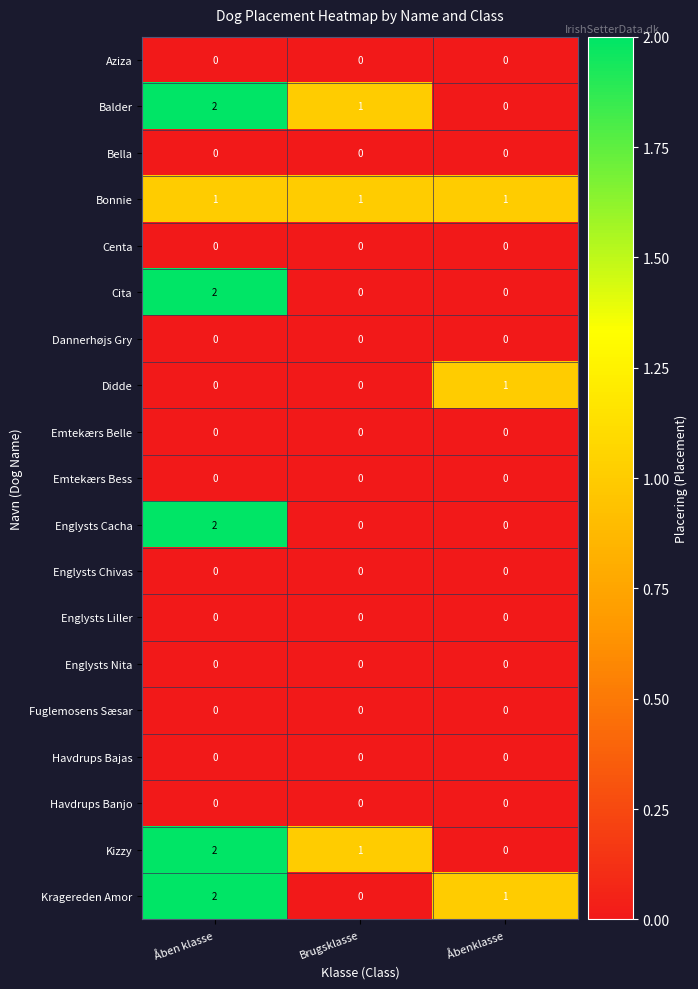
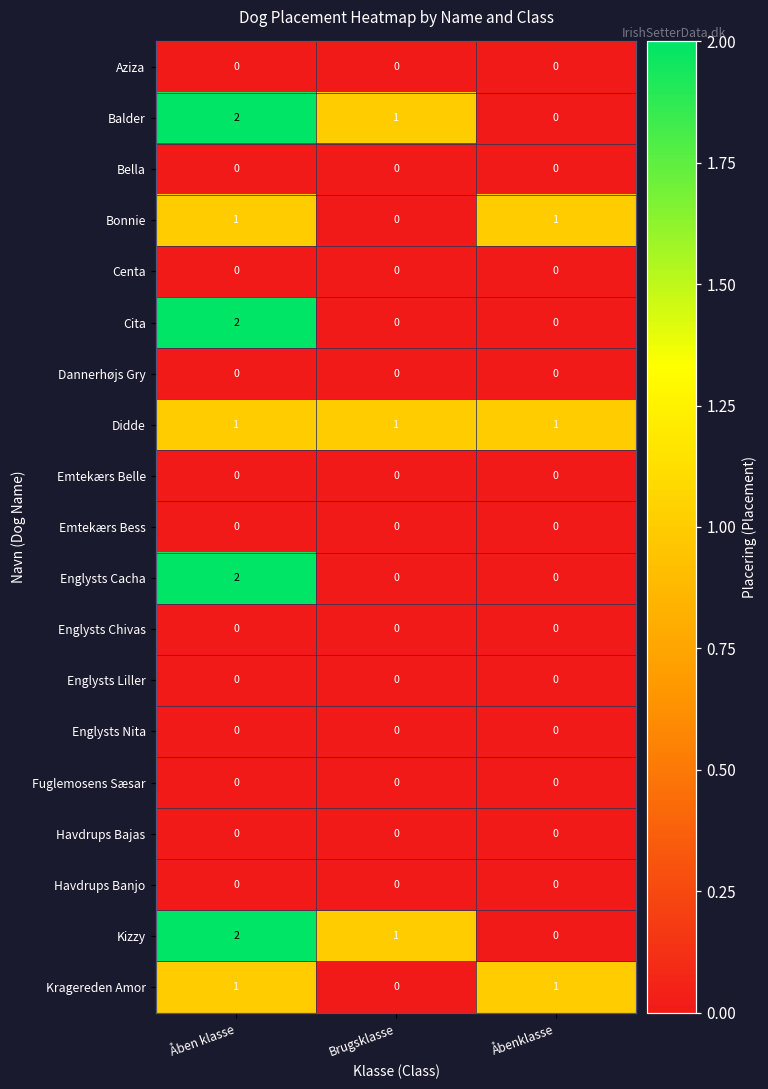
Bonnie, Brugsklasse: 1 -> 0
Didde, Åben klasse: 0 -> 1
Didde, Brugsklasse: 0 -> 1
Kragereden Amor, Åben klasse: 2 -> 1
